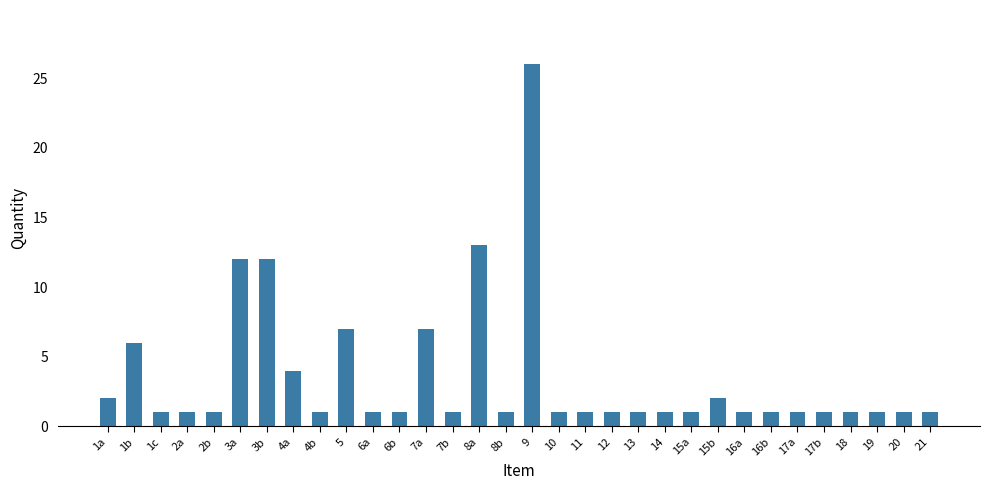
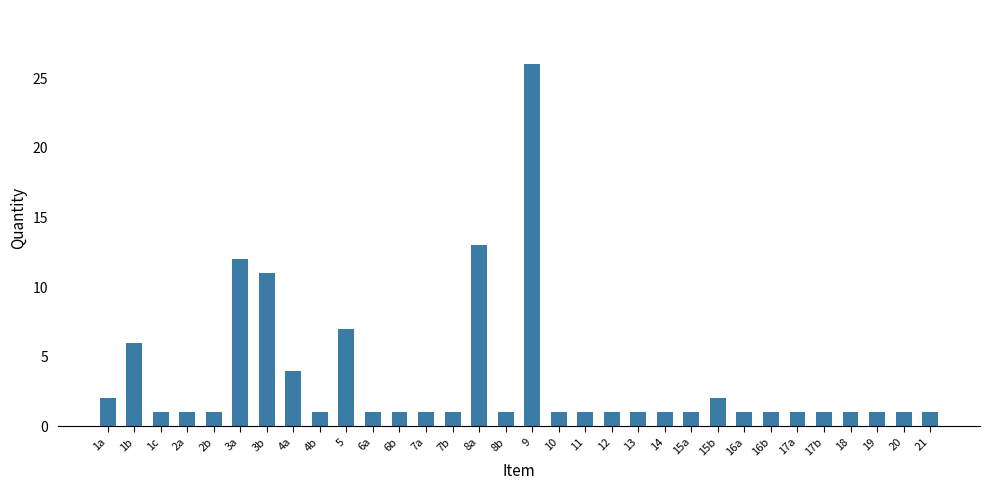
3b: 12 -> 11
7a: 7 -> 1
